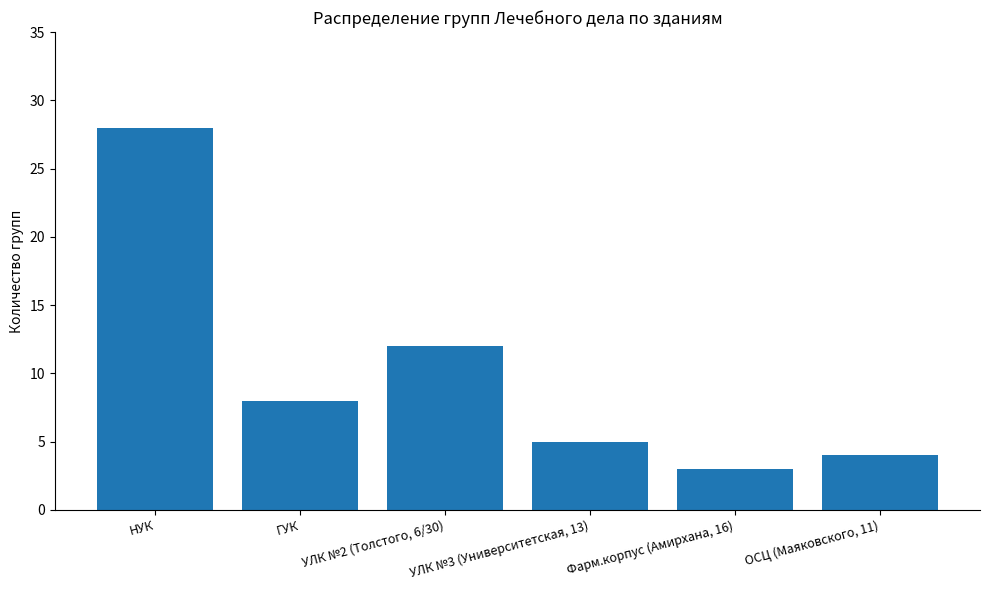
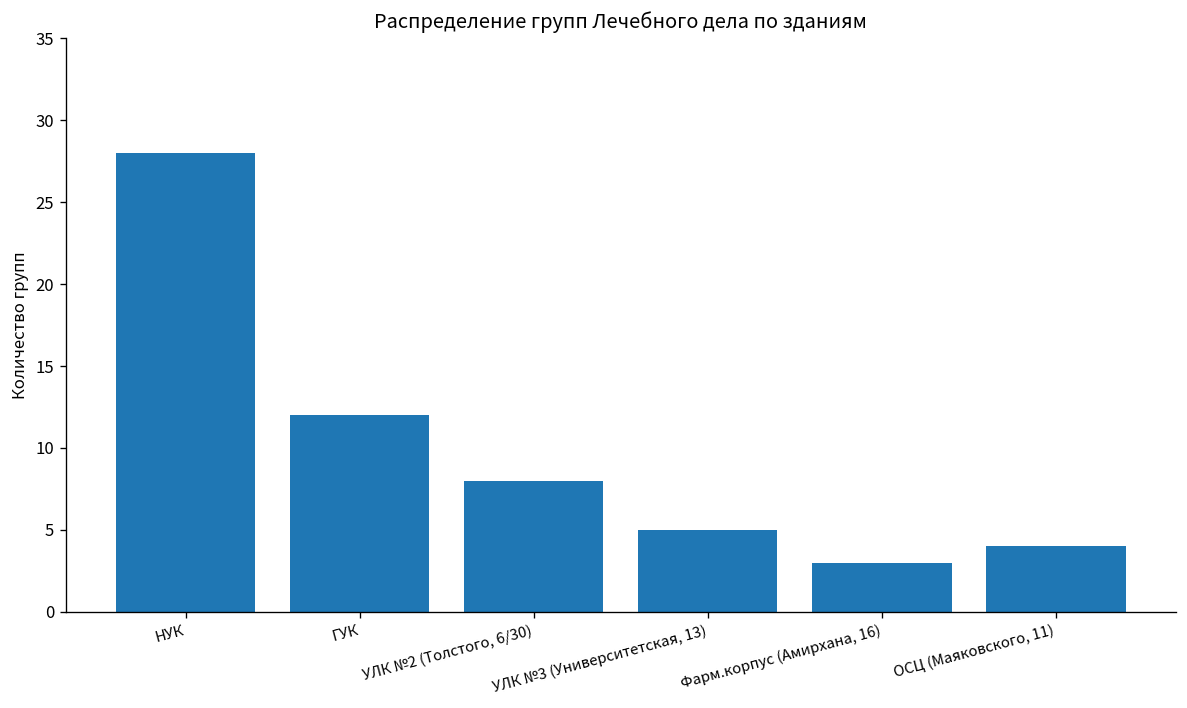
ГУК: 8 -> 12
УЛК №2 (Толстого, 6/30): 12 -> 8
